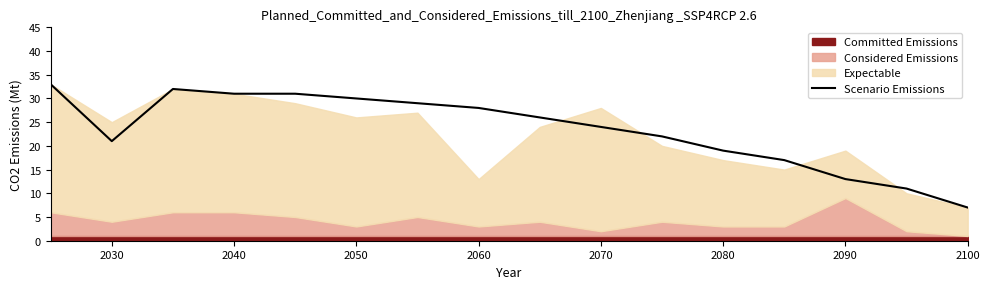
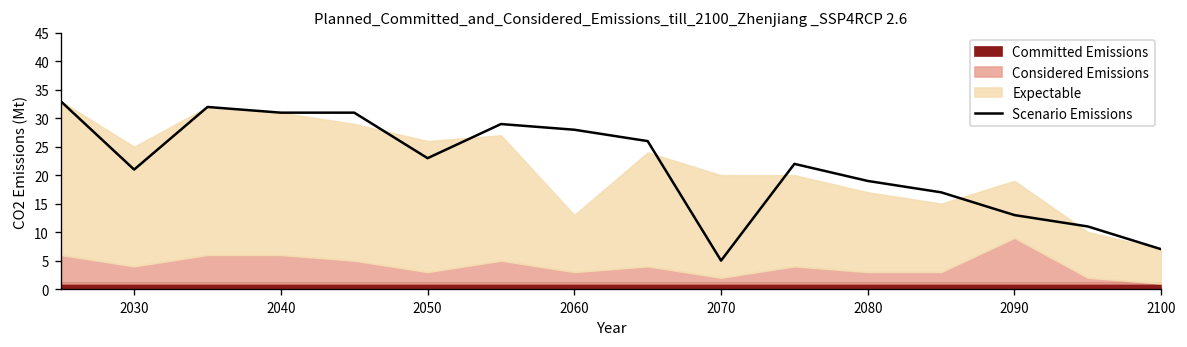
Scenario Emissions, 2050: 30 -> 23
Scenario Emissions, 2070: 24 -> 5
Expectable, 2070: 26 -> 18
